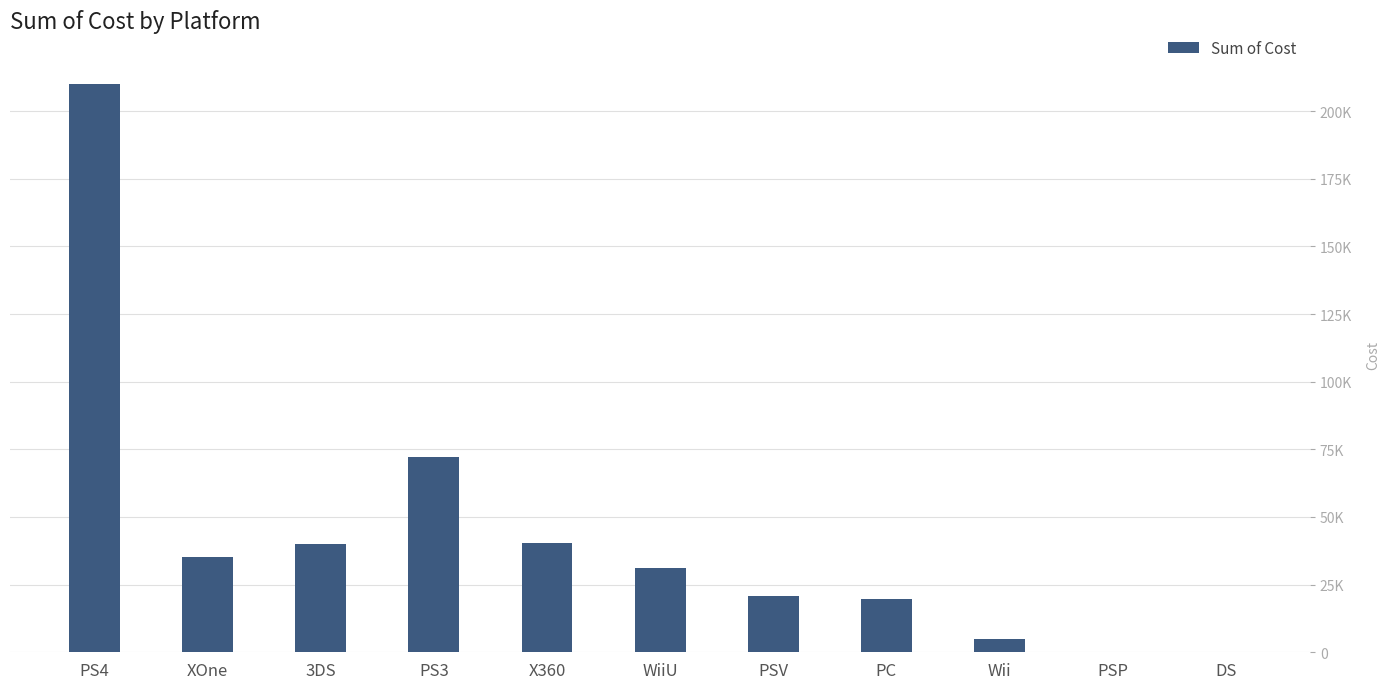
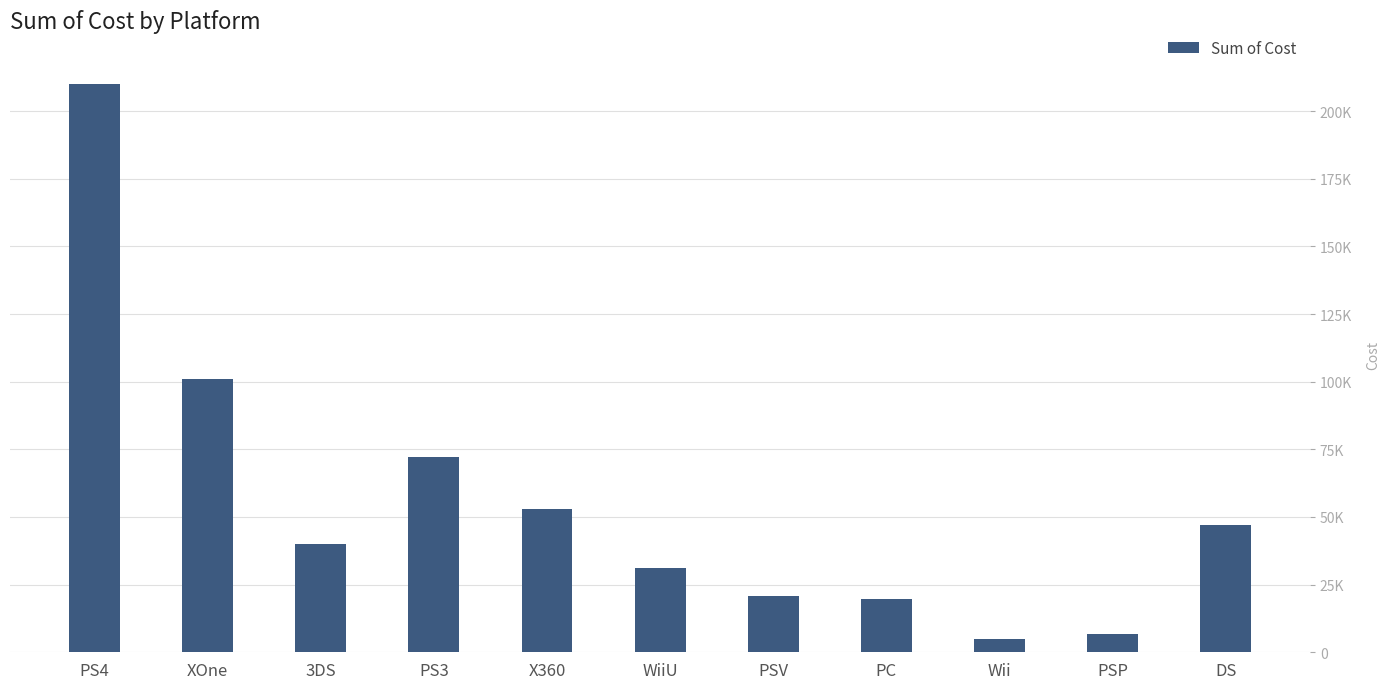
XOne: 35000 -> 101000
X360: 41000 -> 53000
PSP: 0 -> 7000
DS: 0 -> 47000
